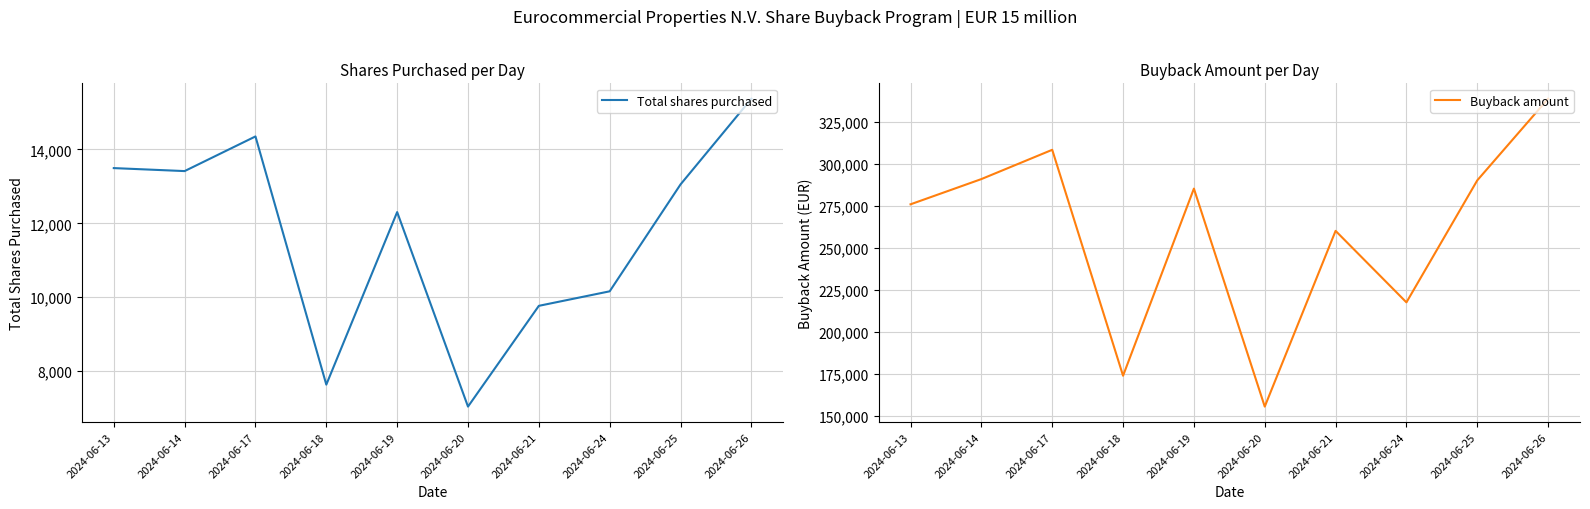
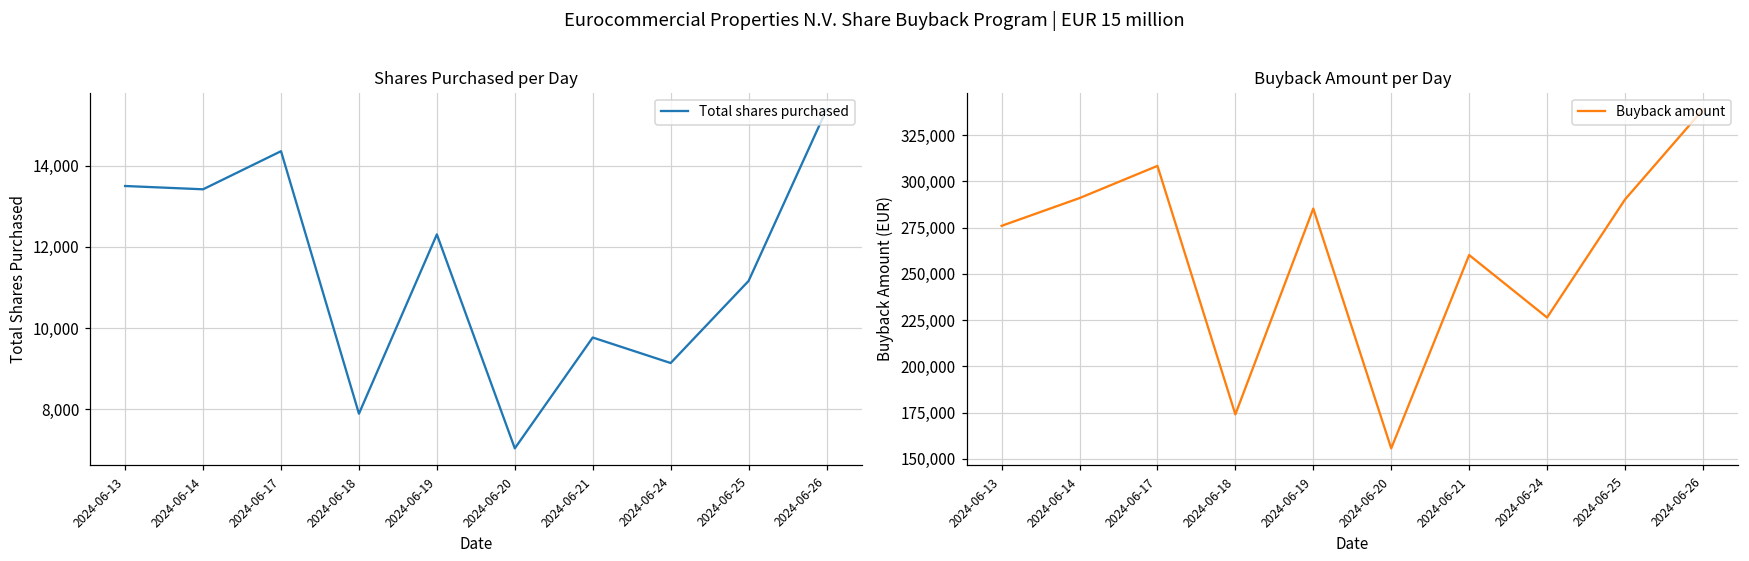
Shares Purchased per Day, 2024-06-18: 7,600 -> 7,900
Shares Purchased per Day, 2024-06-24: 10,200 -> 9,100
Shares Purchased per Day, 2024-06-25: 13,100 -> 11,200
Buyback Amount per Day, 2024-06-24: 218,000 -> 226,000
